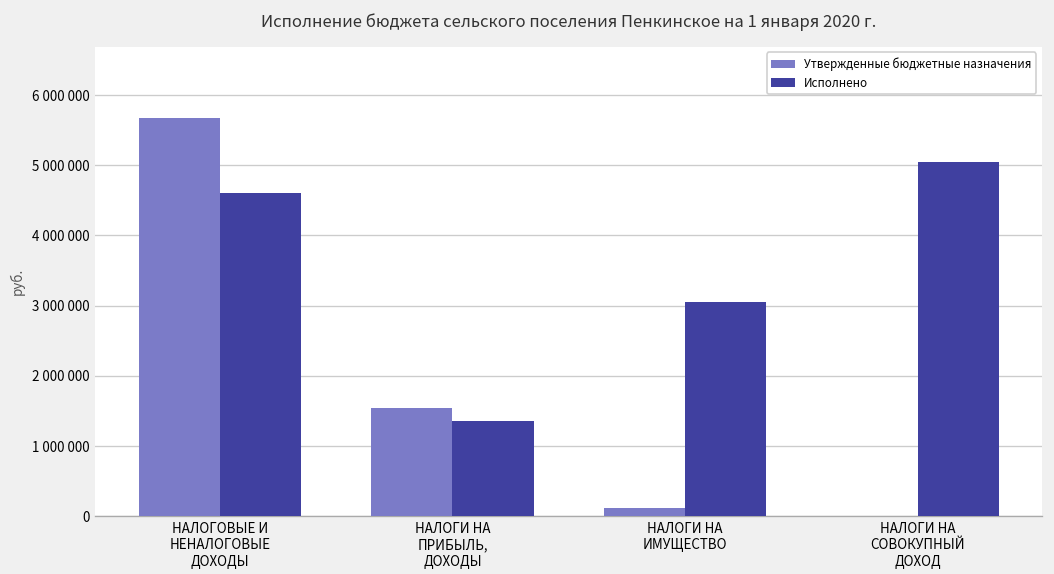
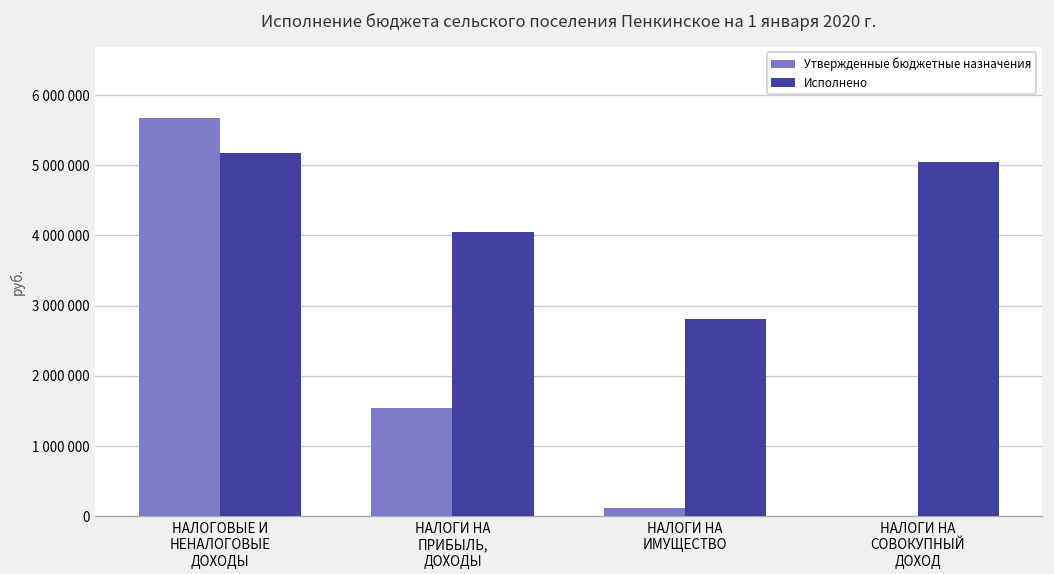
Исполнено, НАЛОГОВЫЕ И НЕНАЛОГОВЫЕ ДОХОДЫ: 4600000 -> 5200000
Исполнено, НАЛОГИ НА ПРИБЫЛЬ, ДОХОДЫ: 1400000 -> 4100000
Исполнено, НАЛОГИ НА ИМУЩЕСТВО: 3100000 -> 2800000
